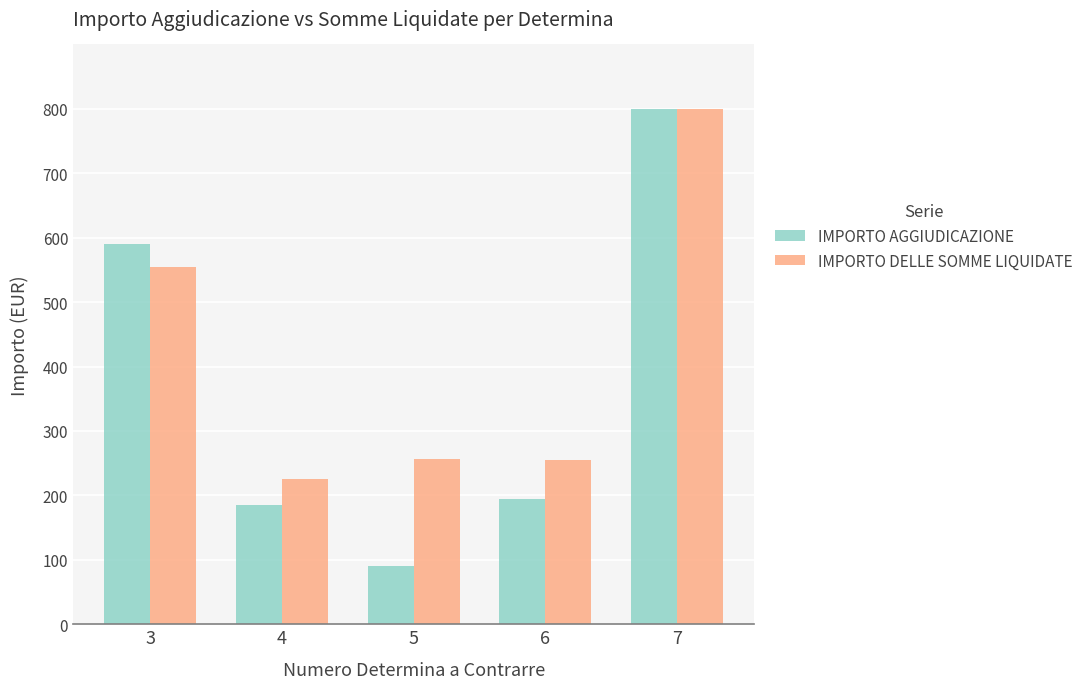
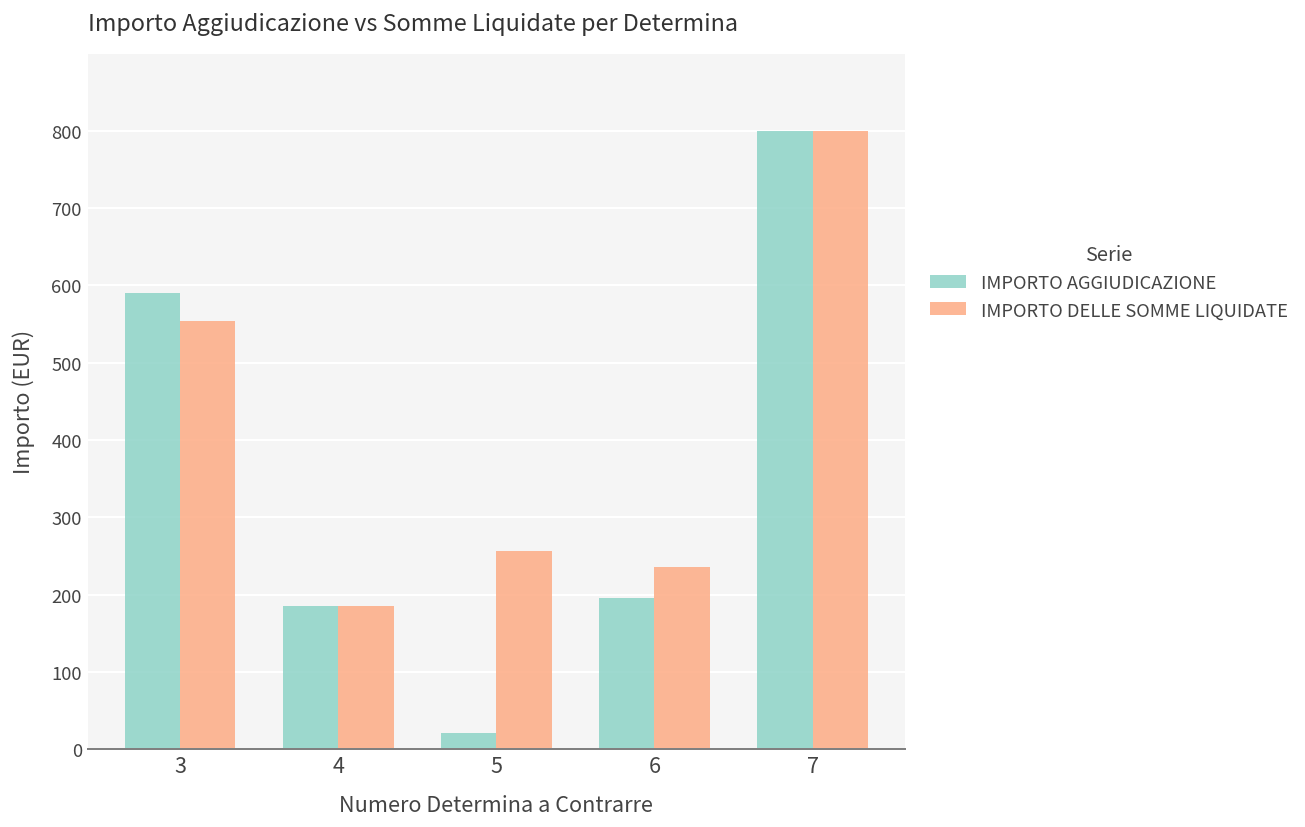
IMPORTO DELLE SOMME LIQUIDATE, 4: 230 -> 190
IMPORTO AGGIUDICAZIONE, 5: 90 -> 20
IMPORTO DELLE SOMME LIQUIDATE, 6: 260 -> 240
